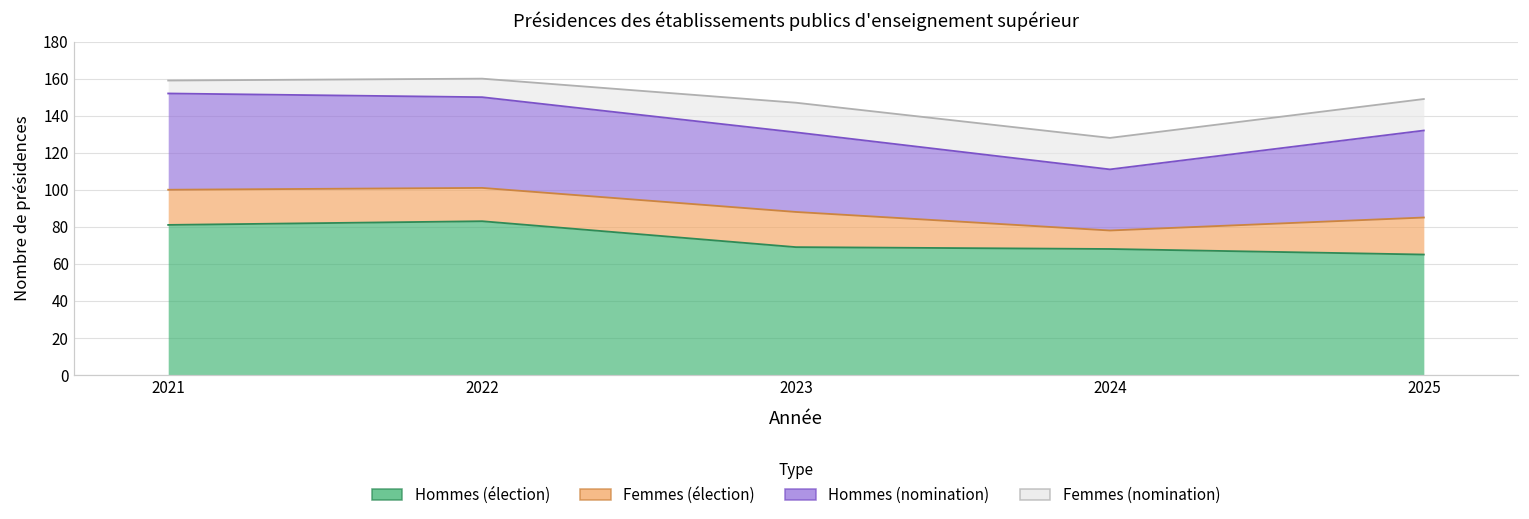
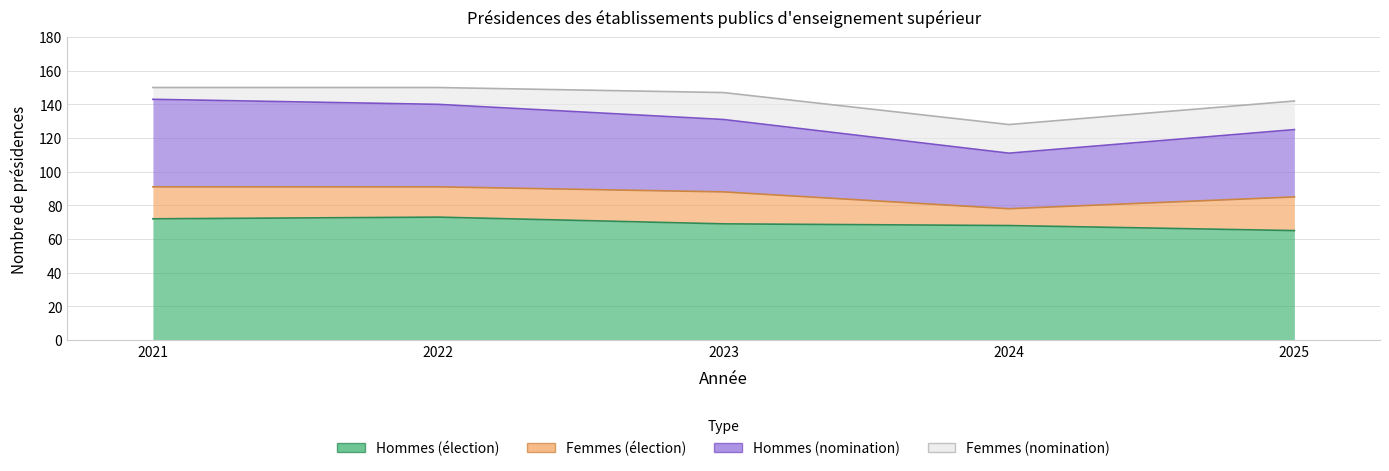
Hommes (élection), 2021: 81 -> 72
Hommes (élection), 2022: 83 -> 73
Hommes (nomination), 2025: 47 -> 40
